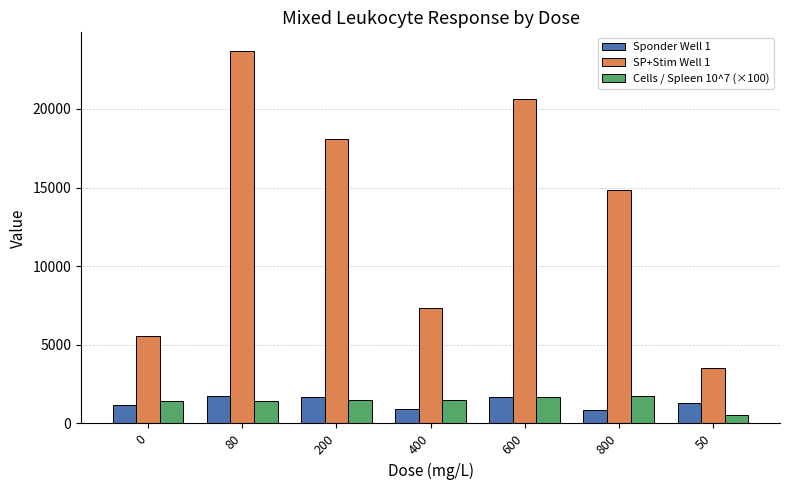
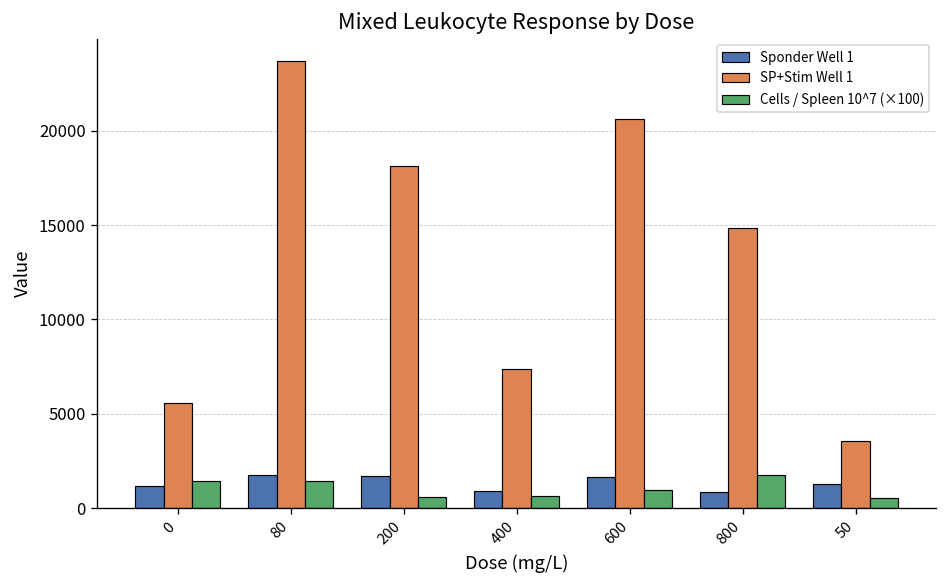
Cells / Spleen 10^7 (×100), 200: 1500 -> 600
Cells / Spleen 10^7 (×100), 400: 1500 -> 600
Cells / Spleen 10^7 (×100), 600: 1700 -> 1000
